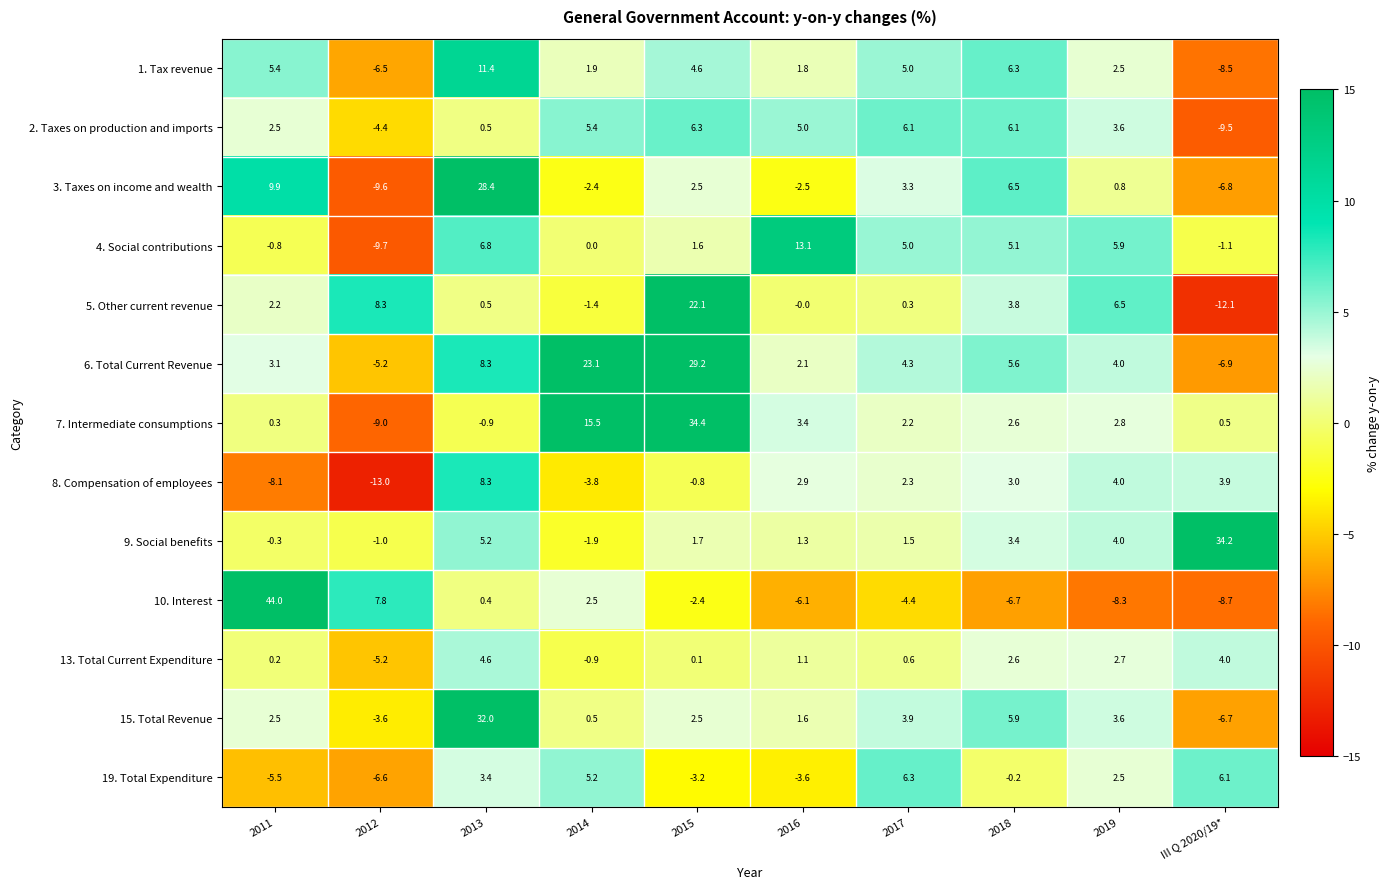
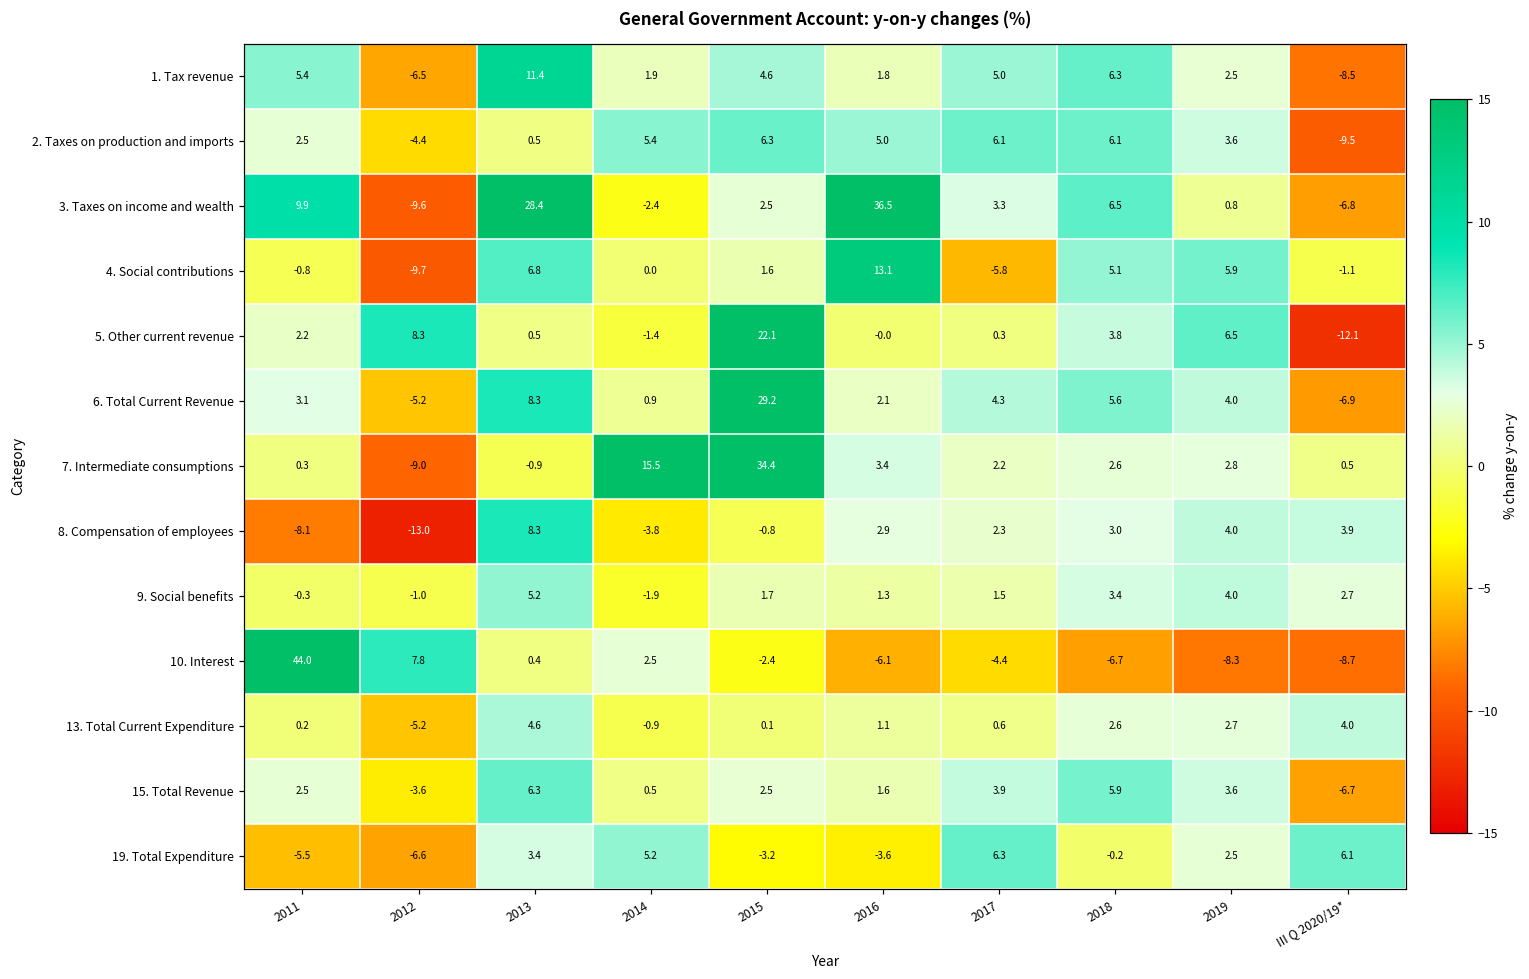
3. Taxes on income and wealth, 2016: -2.5 -> 36.5
4. Social contributions, 2017: 5.0 -> -5.8
6. Total Current Revenue, 2014: 23.1 -> 0.9
9. Social benefits, III Q 2020/19*: 34.2 -> 2.7
15. Total Revenue, 2013: 32.0 -> 6.3
